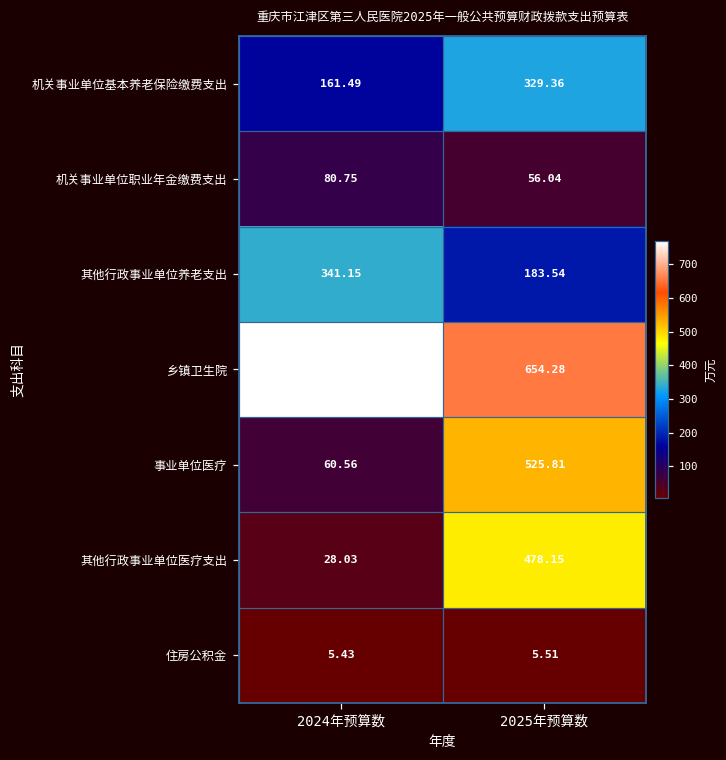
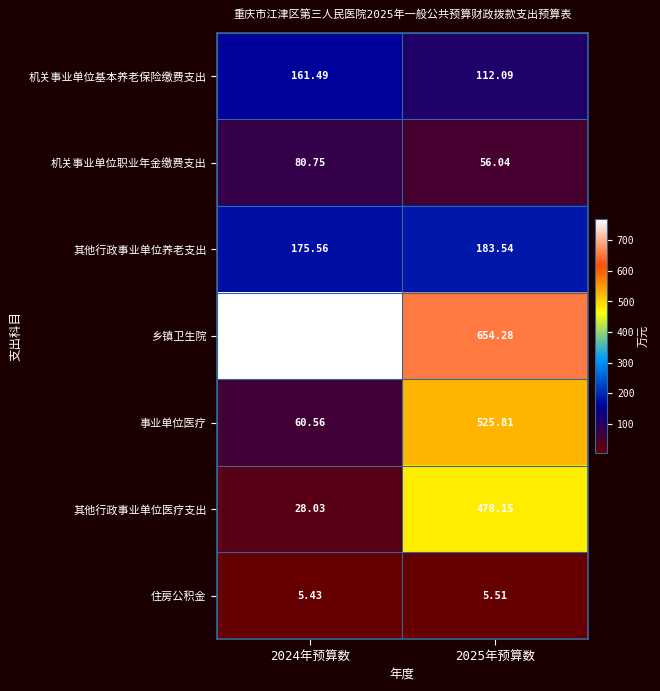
机关事业单位基本养老保险缴费支出, 2025年预算数: 329.36 -> 112.09
其他行政事业单位养老支出, 2024年预算数: 341.15 -> 175.56
